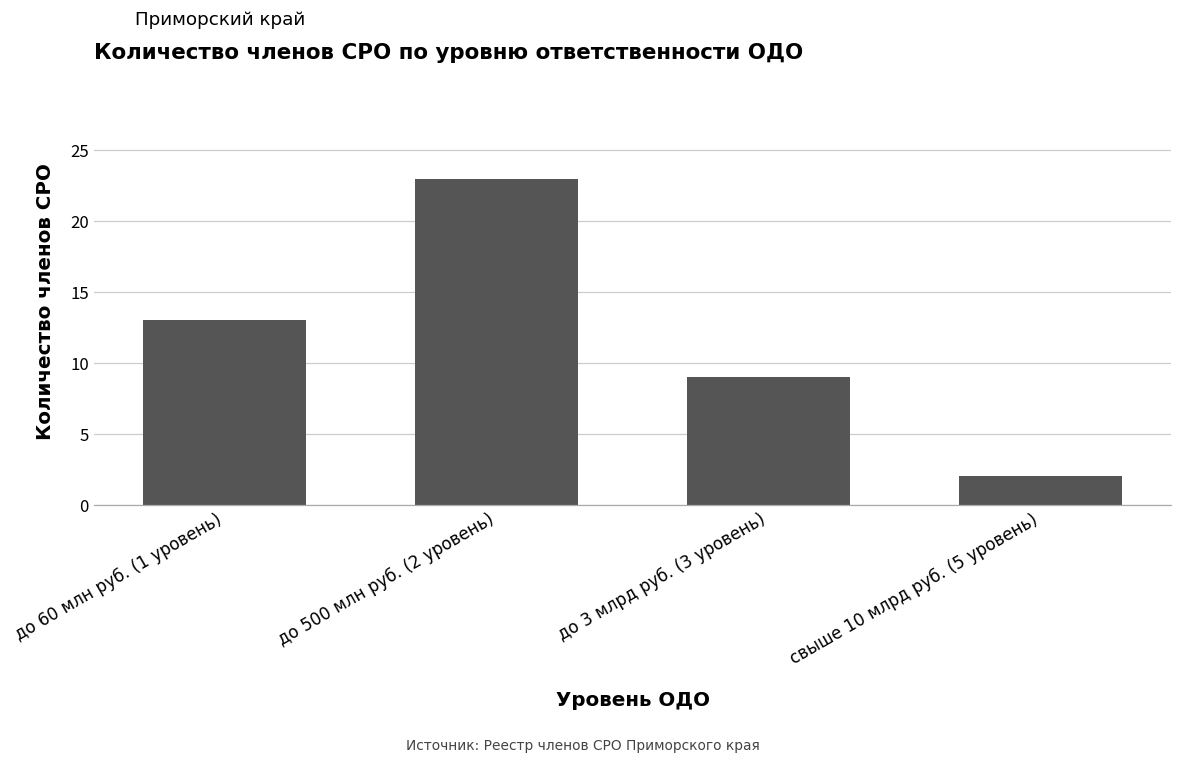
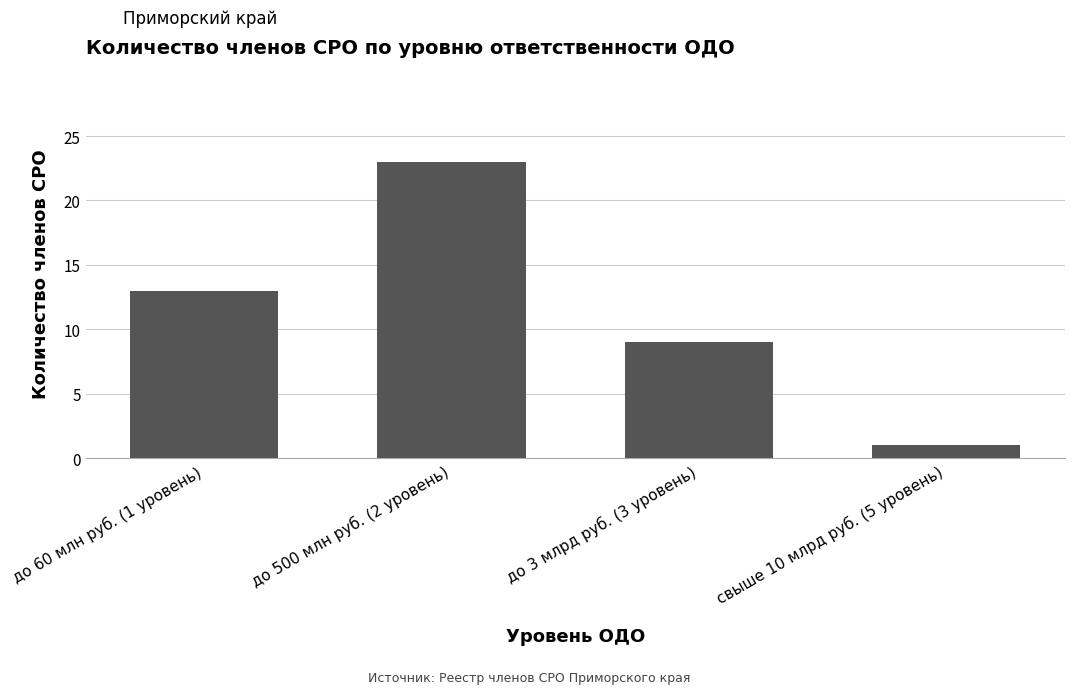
свыше 10 млрд руб. (5 уровень): 2 -> 1
